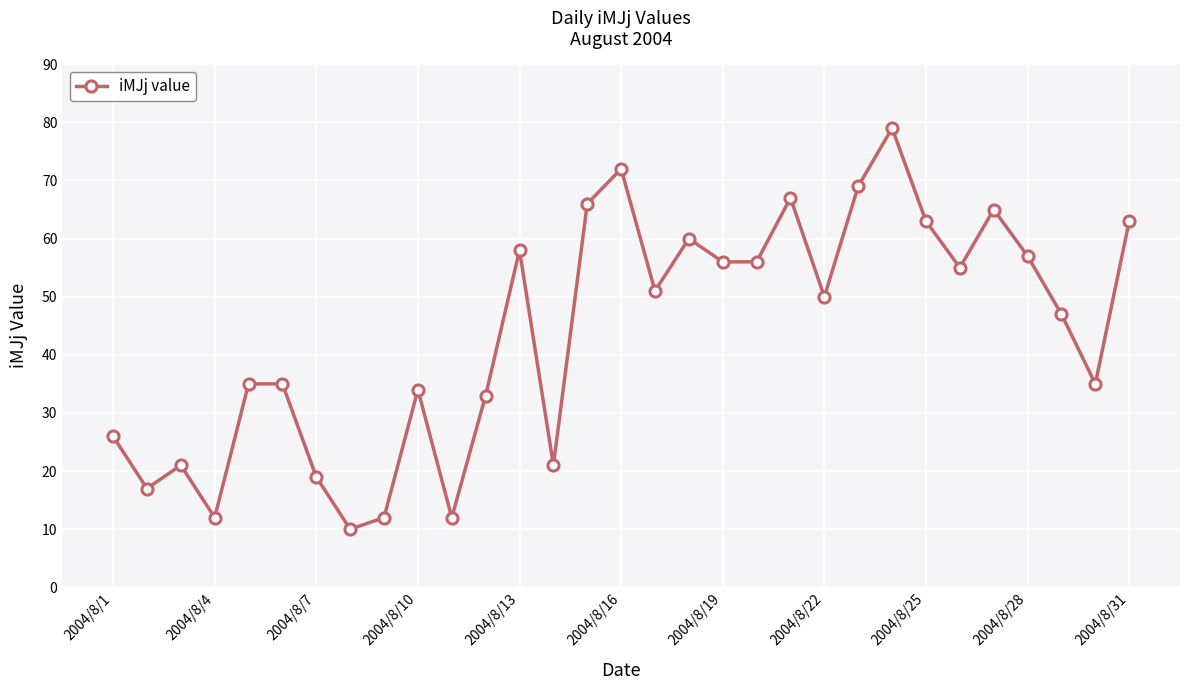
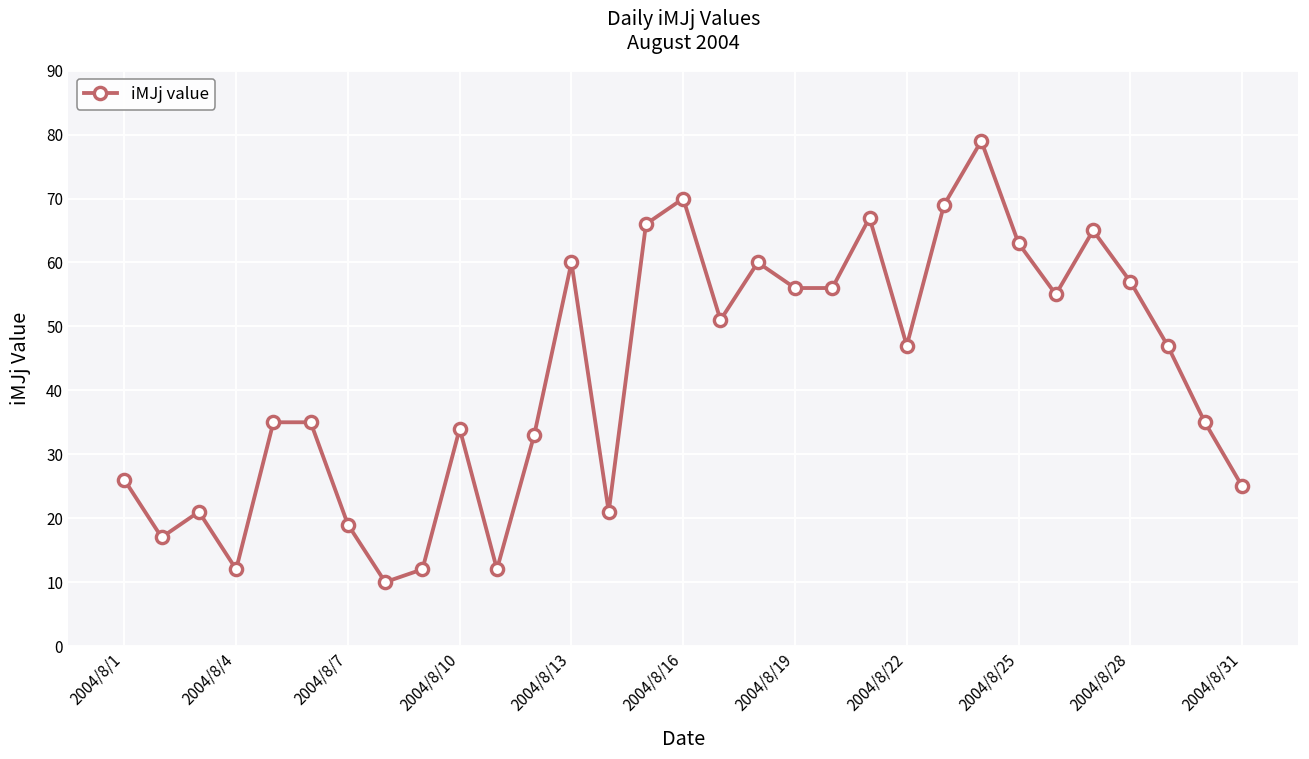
2004/8/13: 58 -> 60
2004/8/16: 72 -> 70
2004/8/22: 50 -> 47
2004/8/31: 63 -> 25
